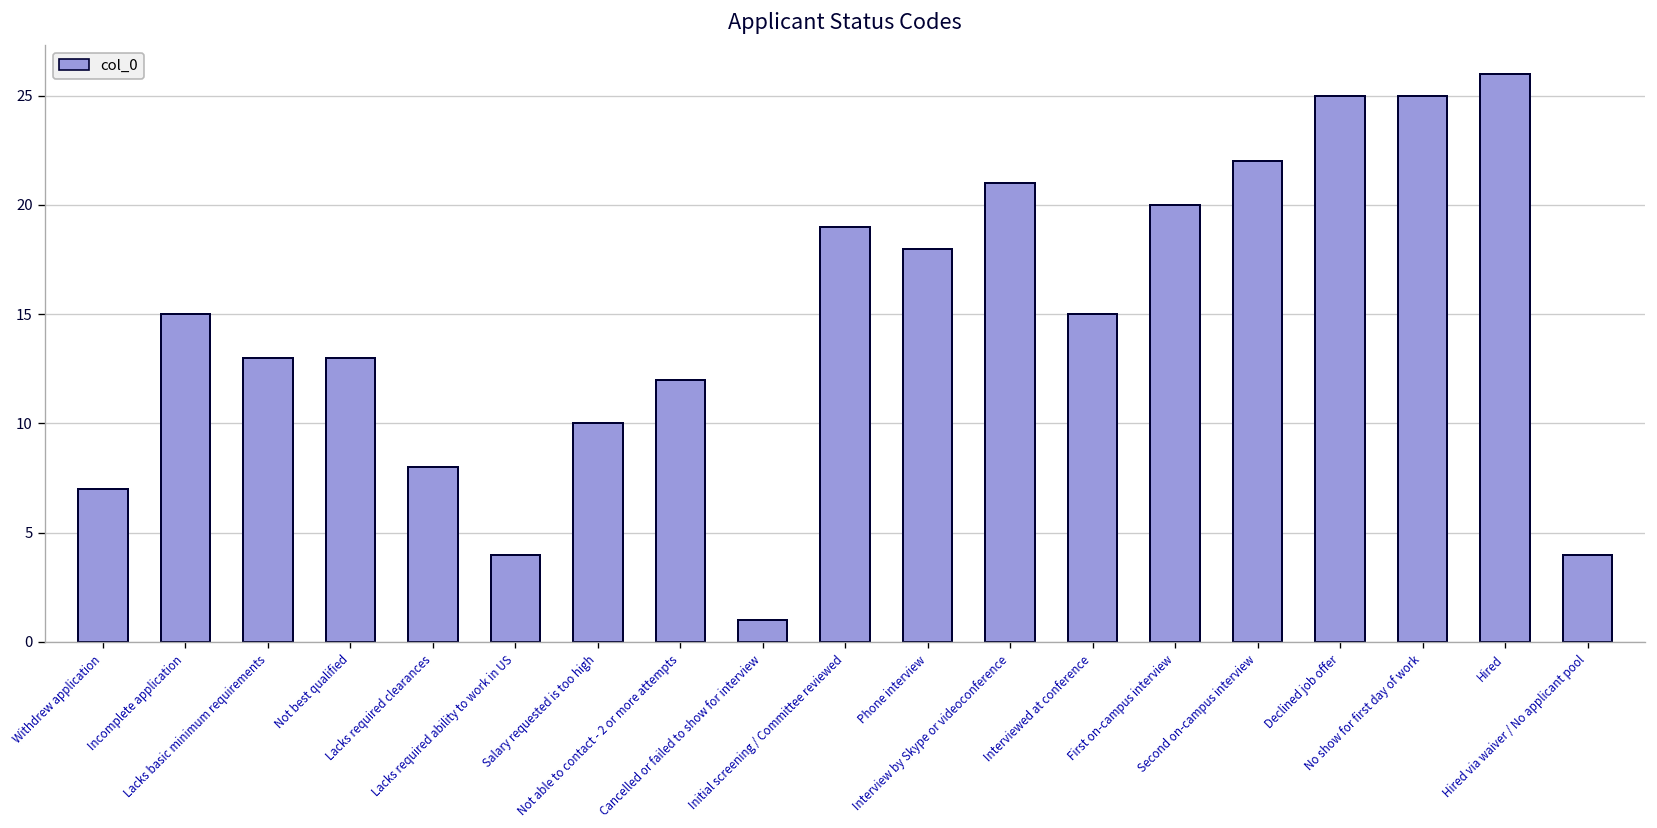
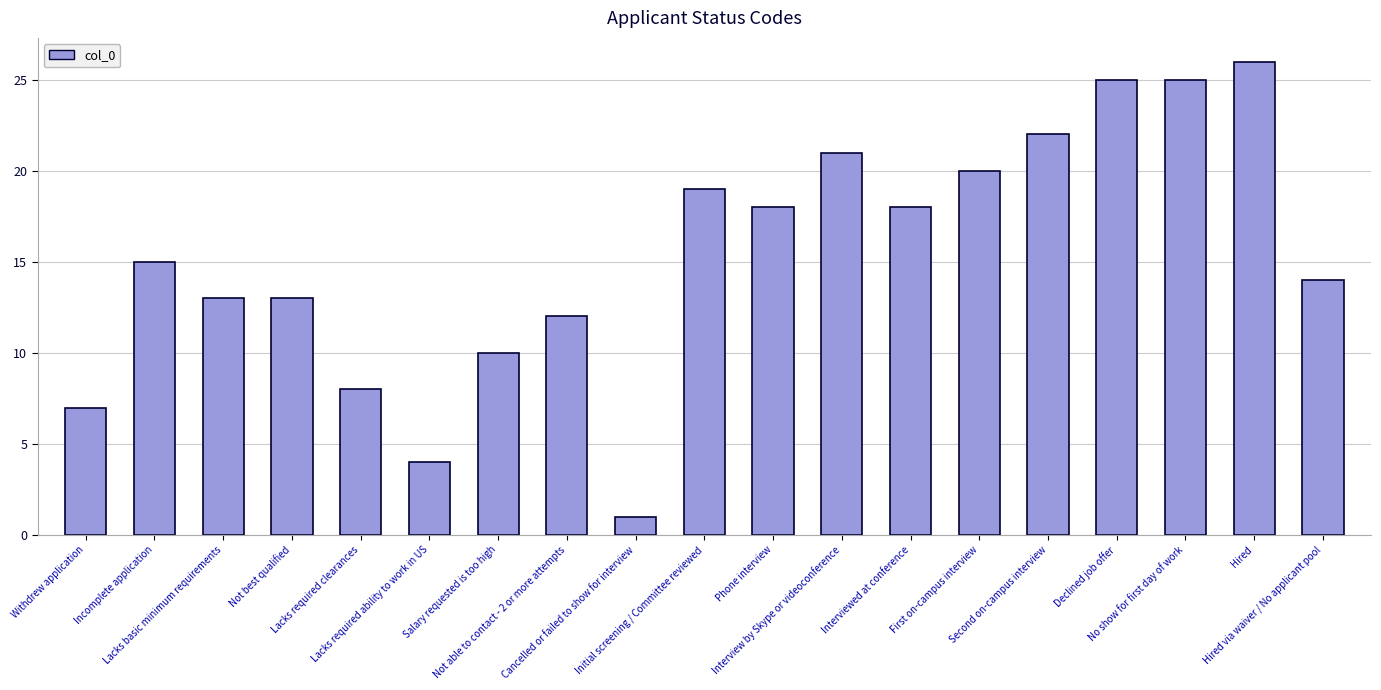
Interviewed at conference: 15 -> 18
Hired via waiver / No applicant pool: 4 -> 14
